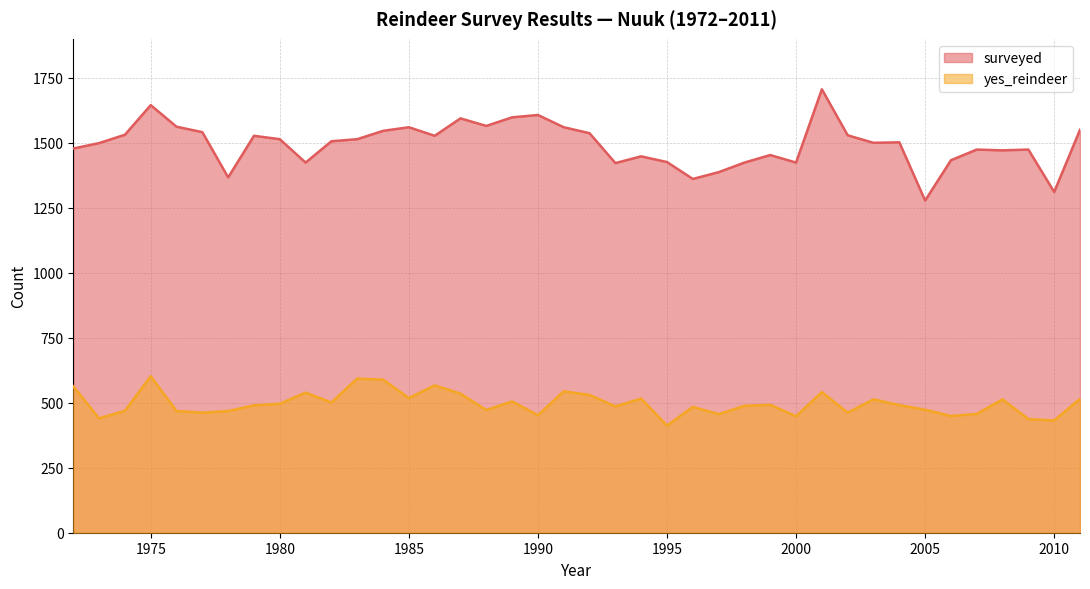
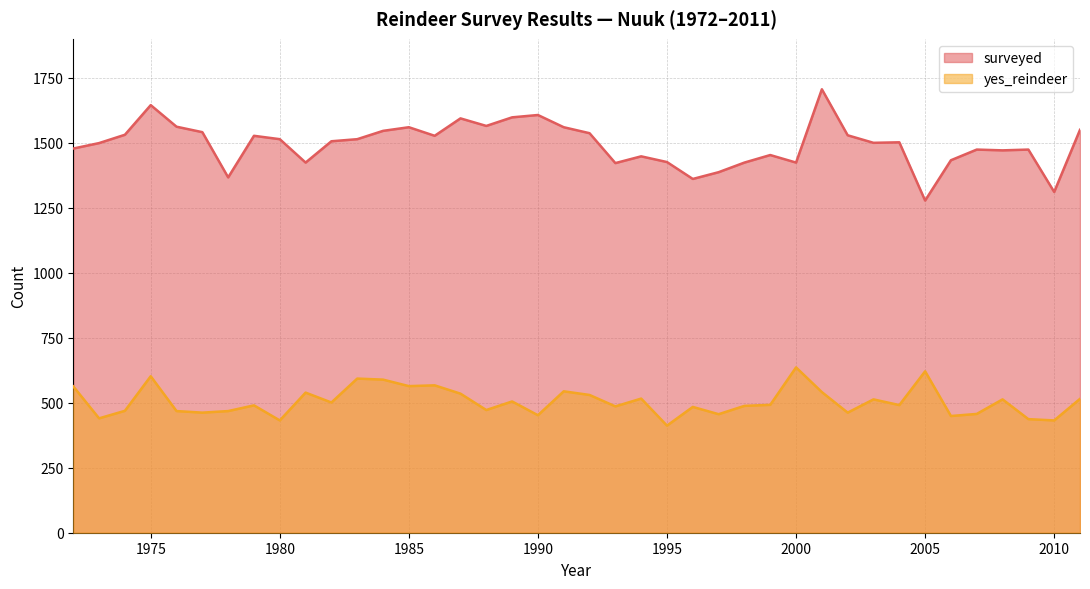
yes_reindeer, 1980: 500 -> 430
yes_reindeer, 1985: 520 -> 560
yes_reindeer, 2000: 450 -> 640
yes_reindeer, 2005: 470 -> 620
